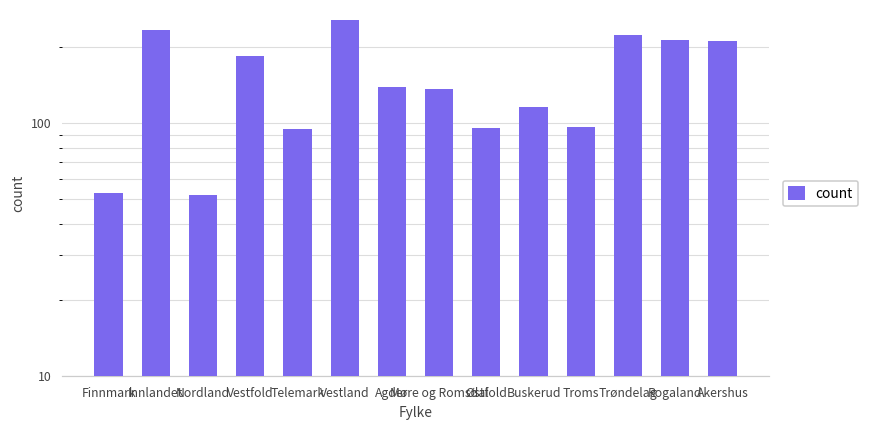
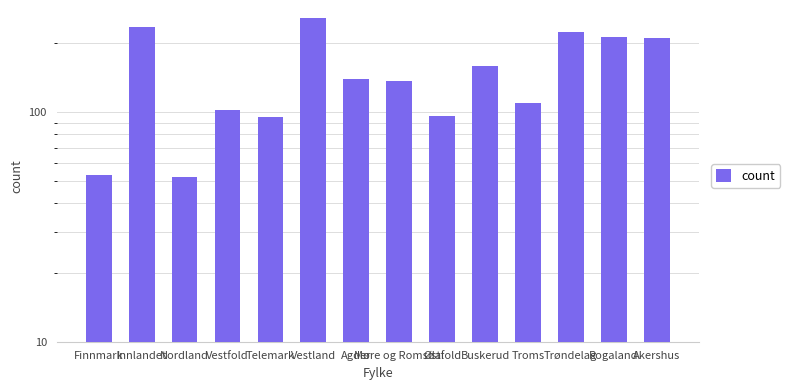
Vestfold: 180 -> 100
Buskerud: 120 -> 160
Troms: 97 -> 110
